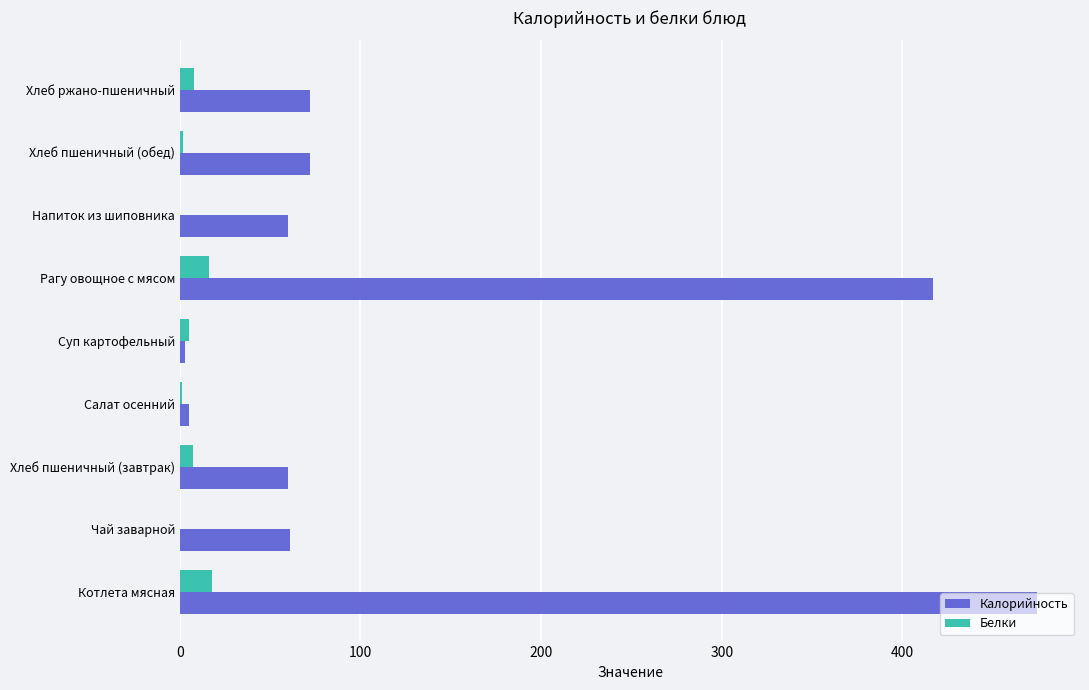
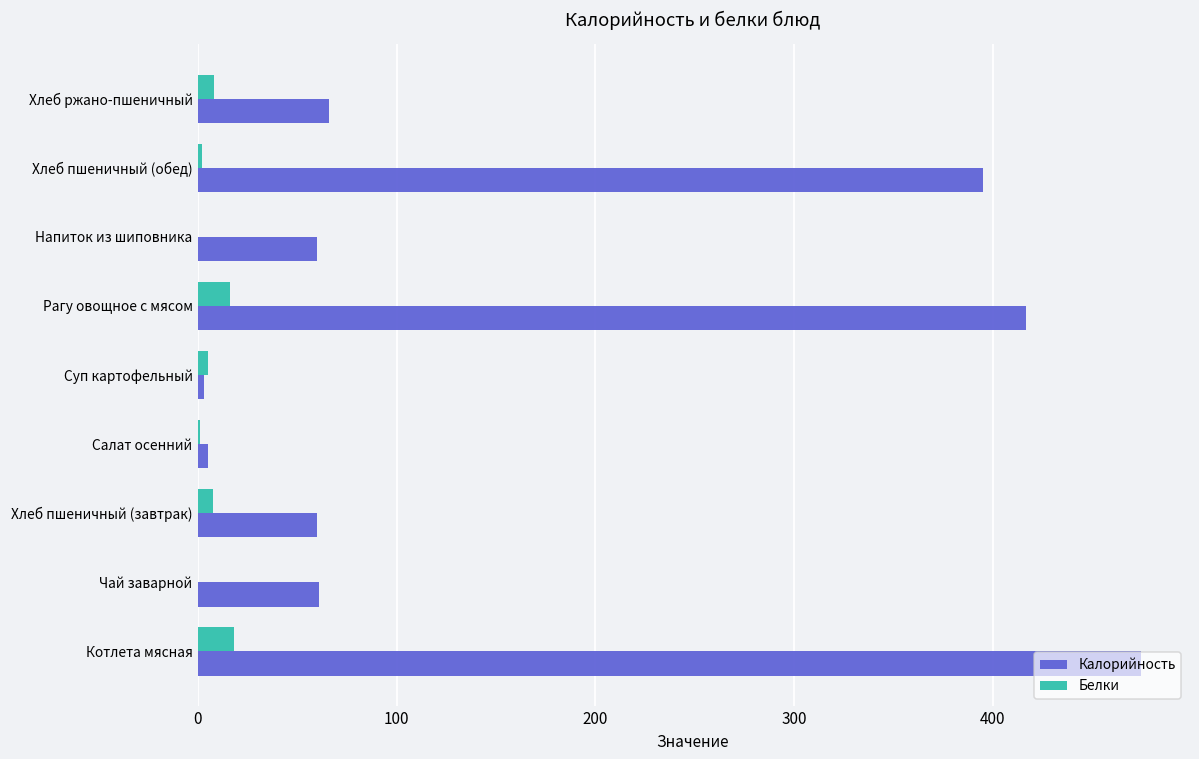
Калорийность, Хлеб ржано-пшеничный: 72 -> 66
Калорийность, Хлеб пшеничный (обед): 72 -> 395
